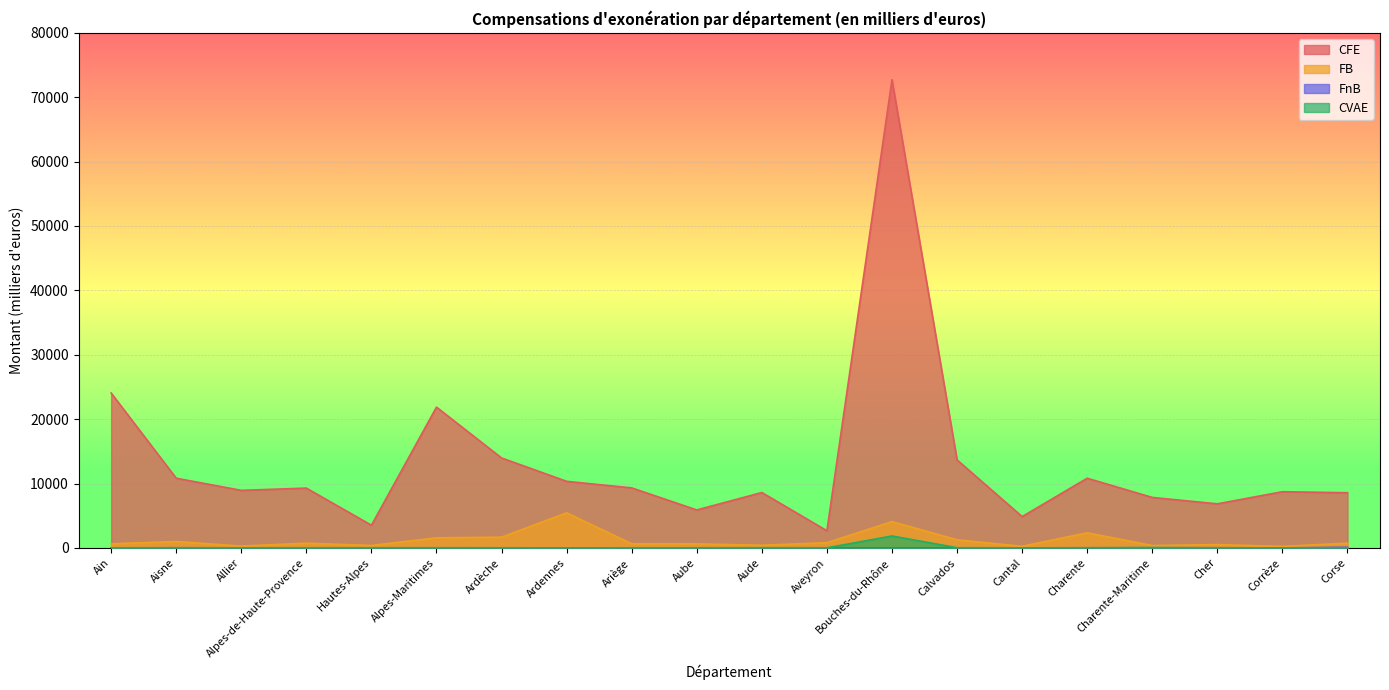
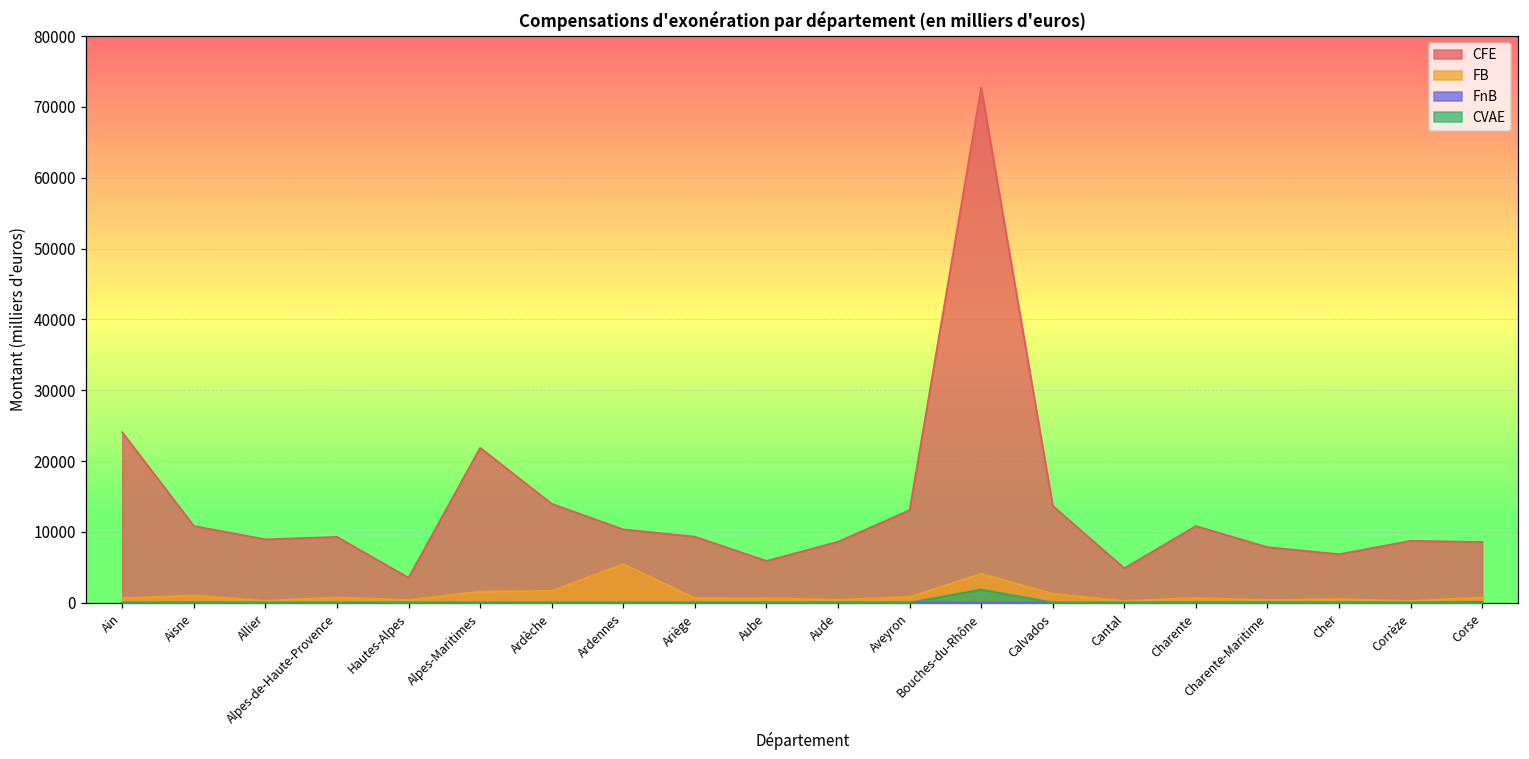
CFE, Aveyron: 3000 -> 13000
FB, Charente: 2000 -> 1000
